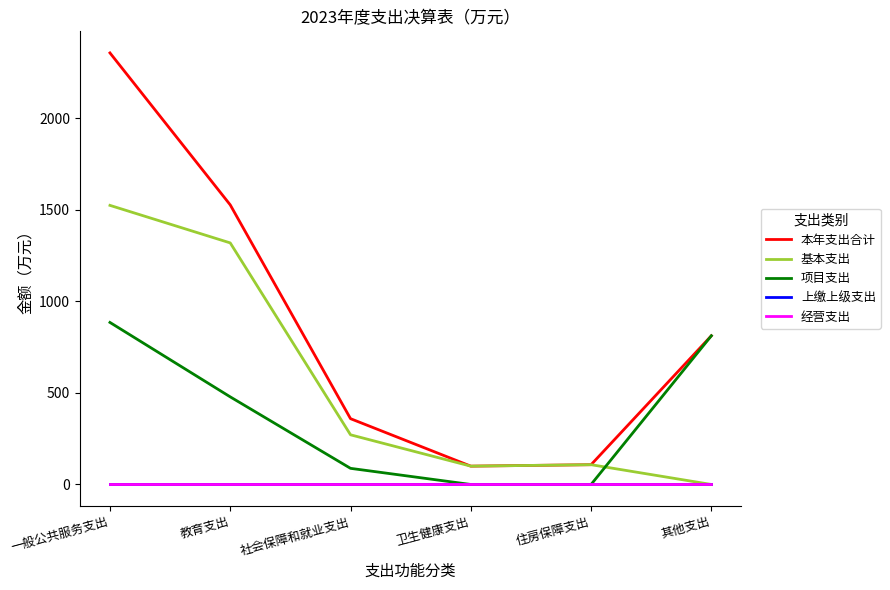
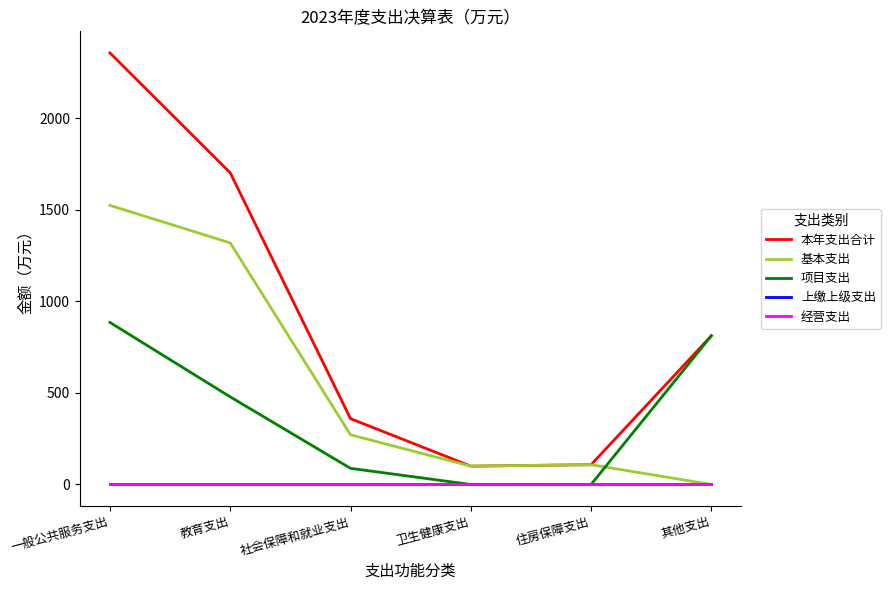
本年支出合计, 教育支出: 1530 -> 1700
